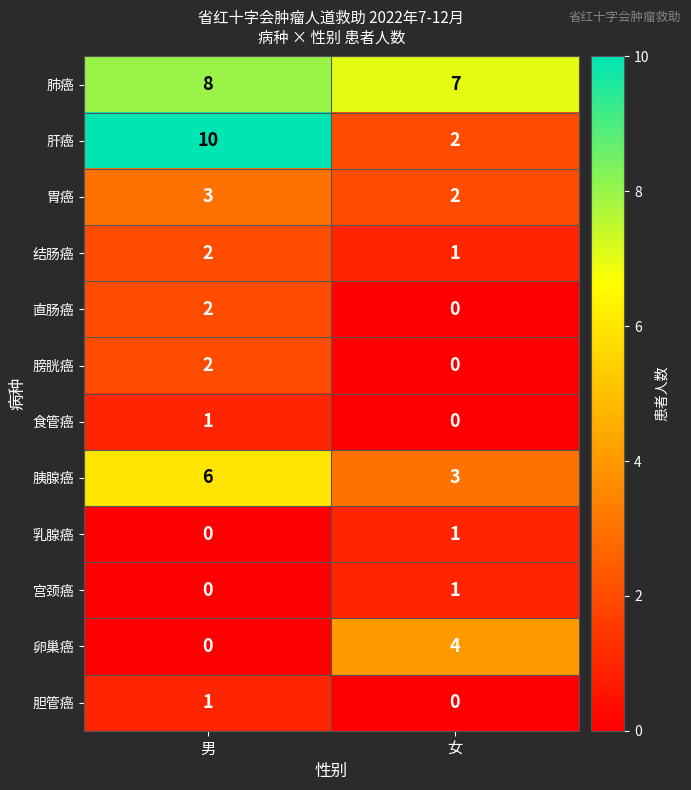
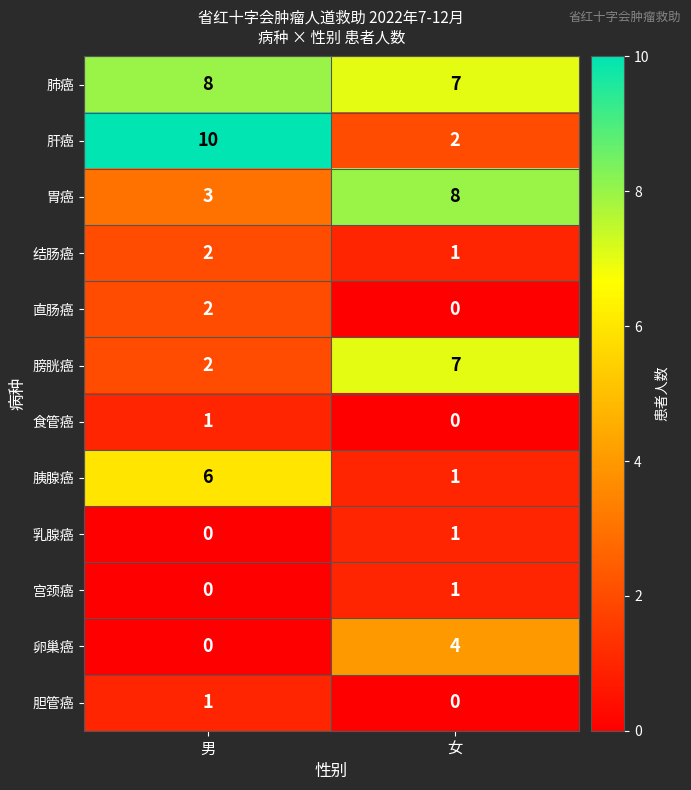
胃癌, 女: 2 -> 8
膀胱癌, 女: 0 -> 7
胰腺癌, 女: 3 -> 1
